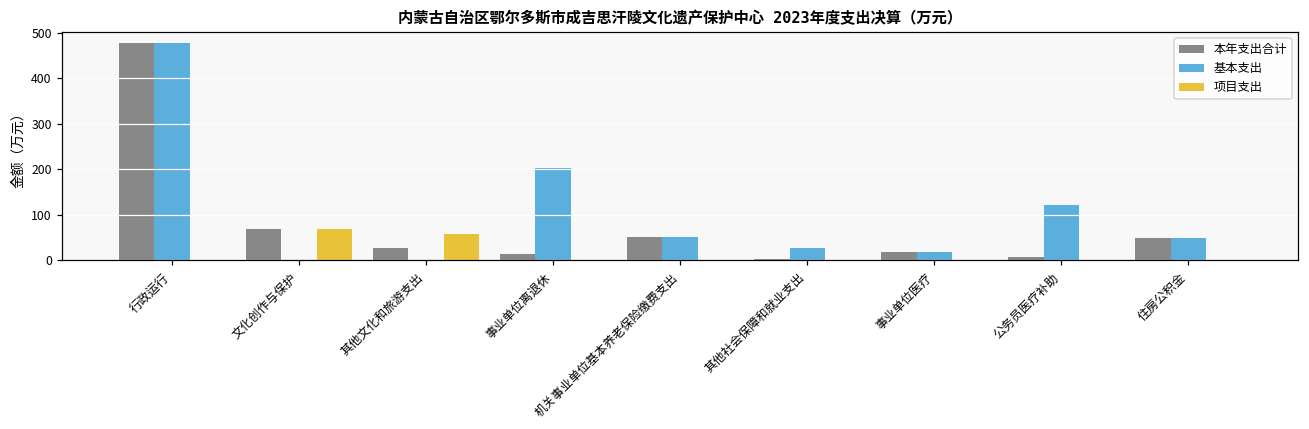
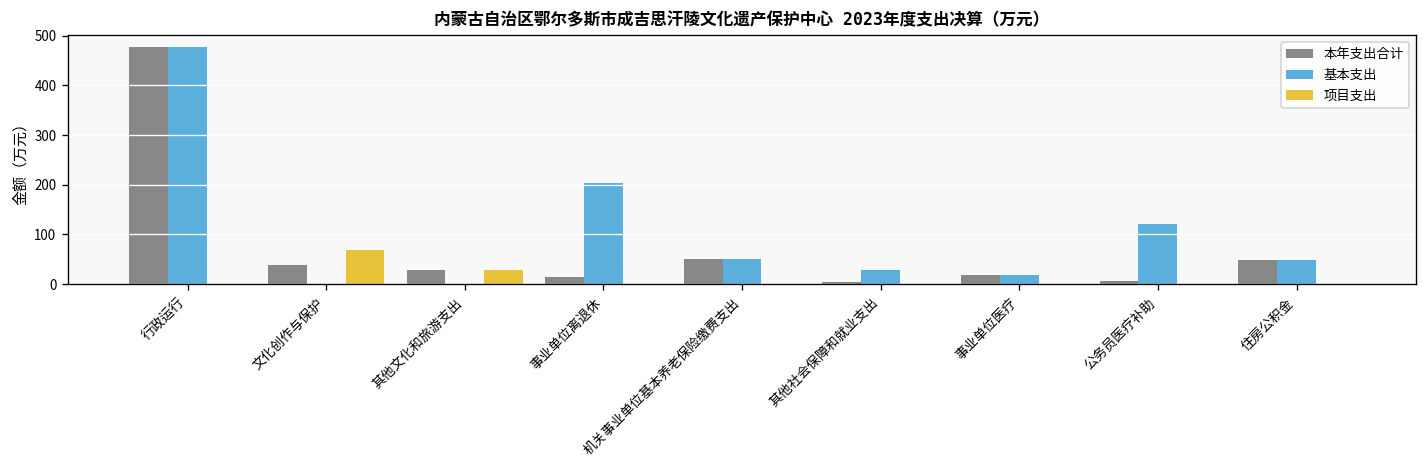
本年支出合计, 文化创作与保护: 70 -> 40
项目支出, 其他文化和旅游支出: 60 -> 30
